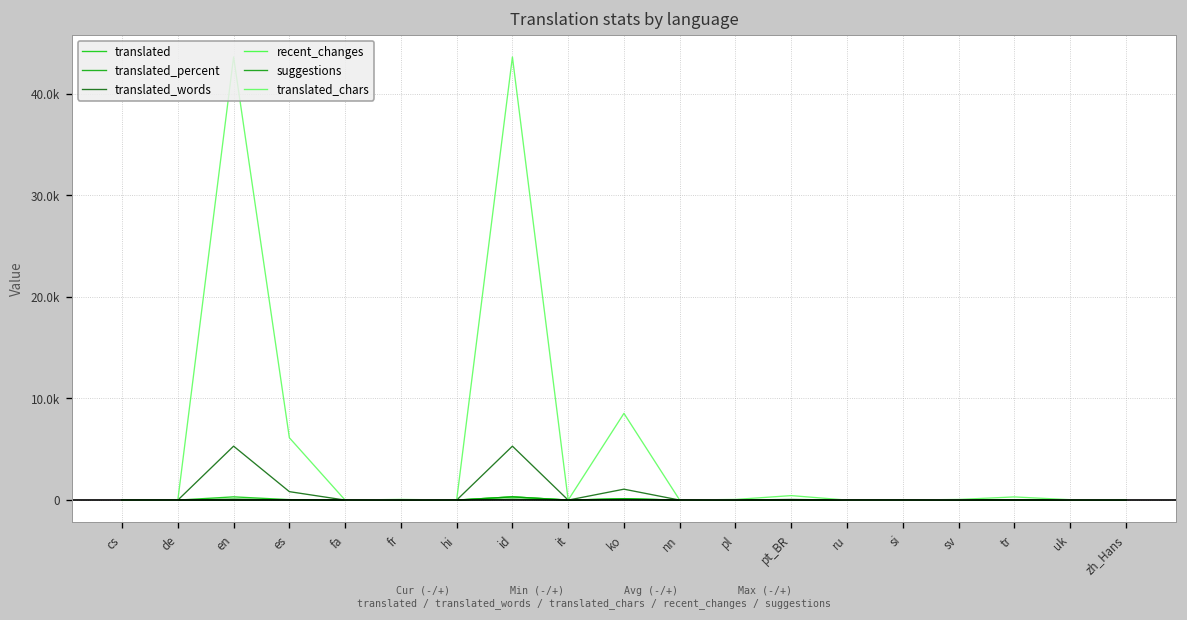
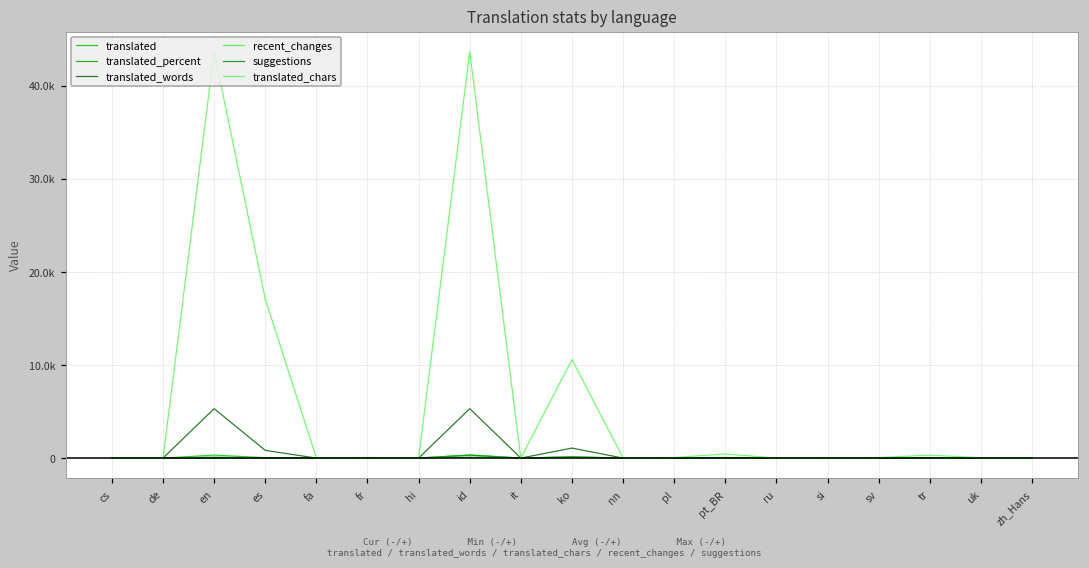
translated_chars, es: 6000 -> 17000
translated_chars, ko: 9000 -> 11000
